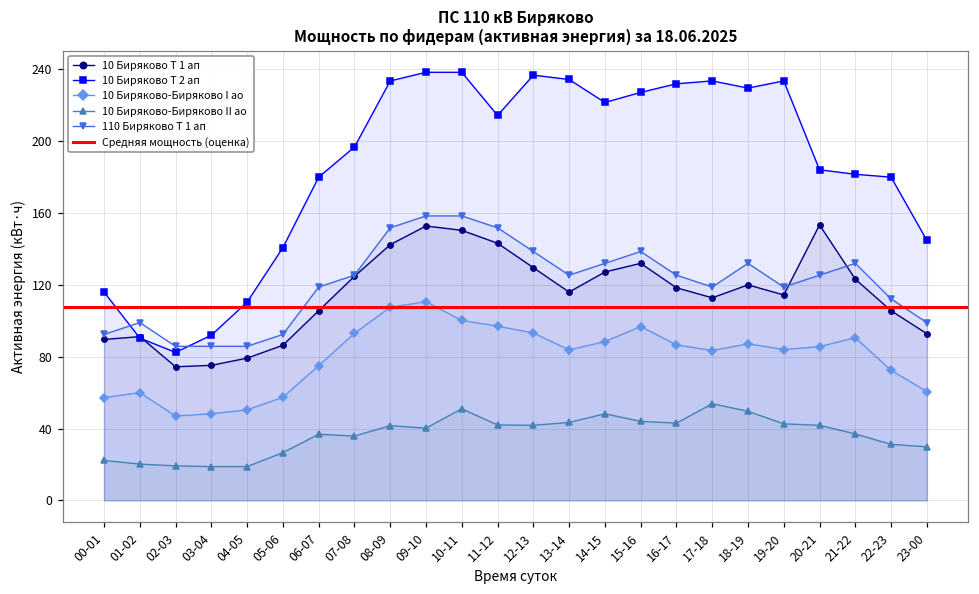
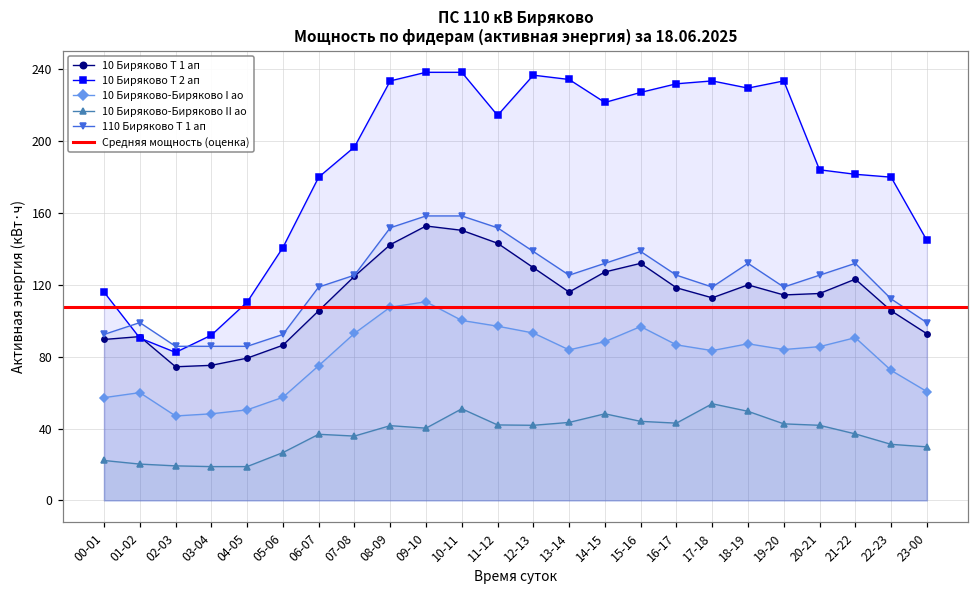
10 Биряково Т 1 ап, 20-21: 153 -> 115
